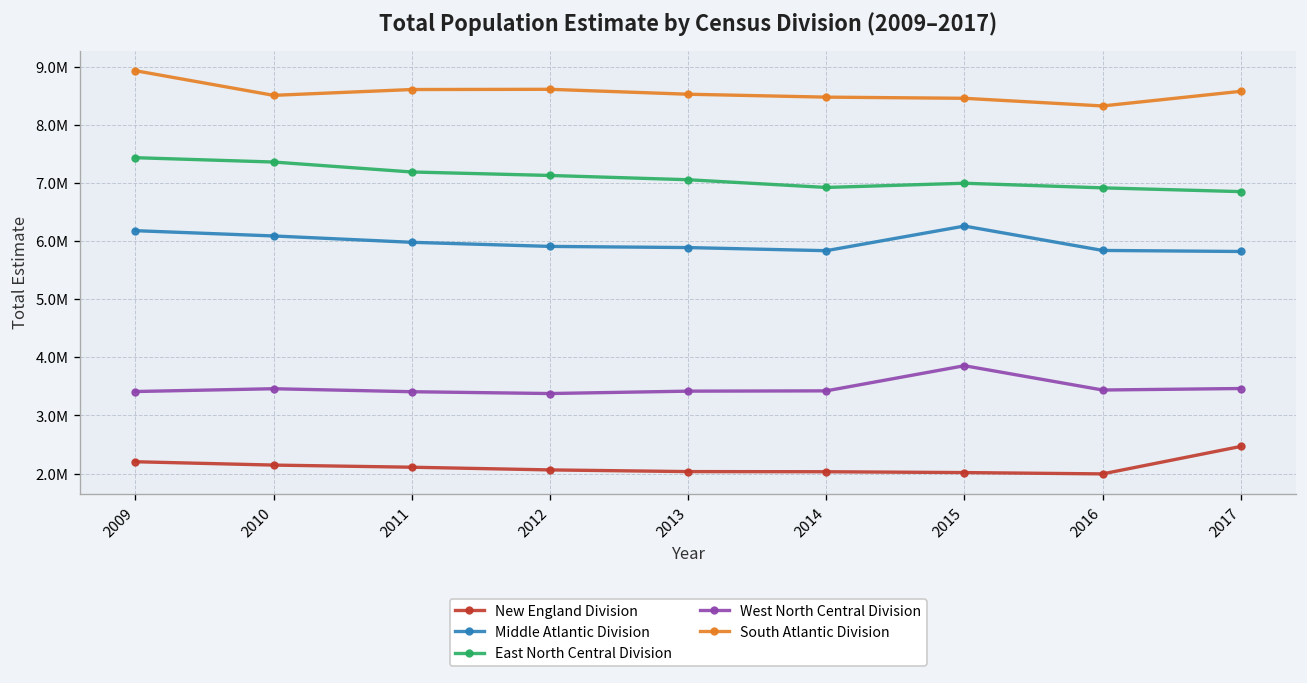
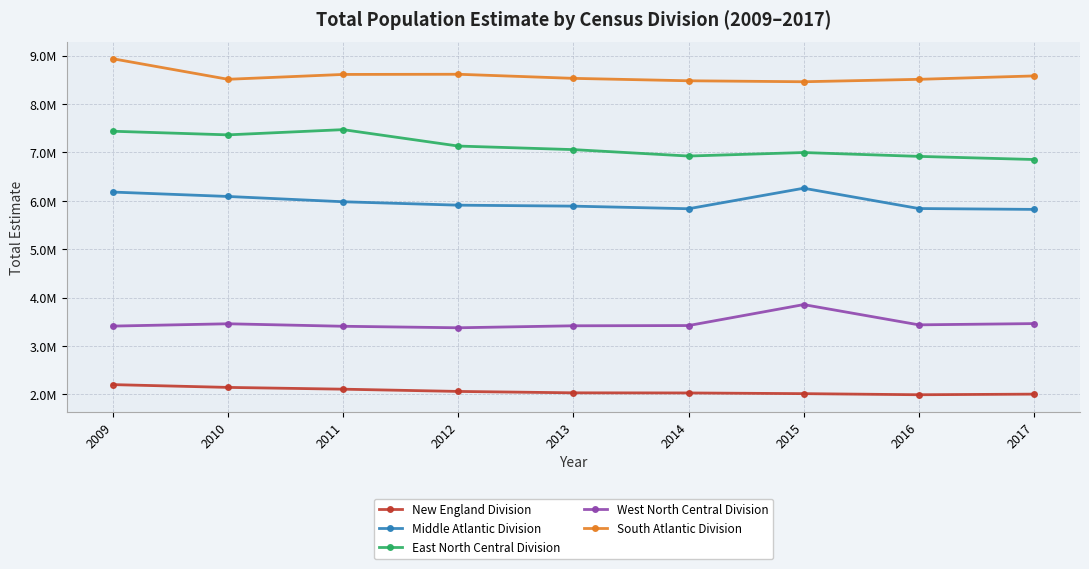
East North Central Division, 2011: 7200000 -> 7500000
South Atlantic Division, 2016: 8300000 -> 8500000
New England Division, 2017: 2500000 -> 2000000
